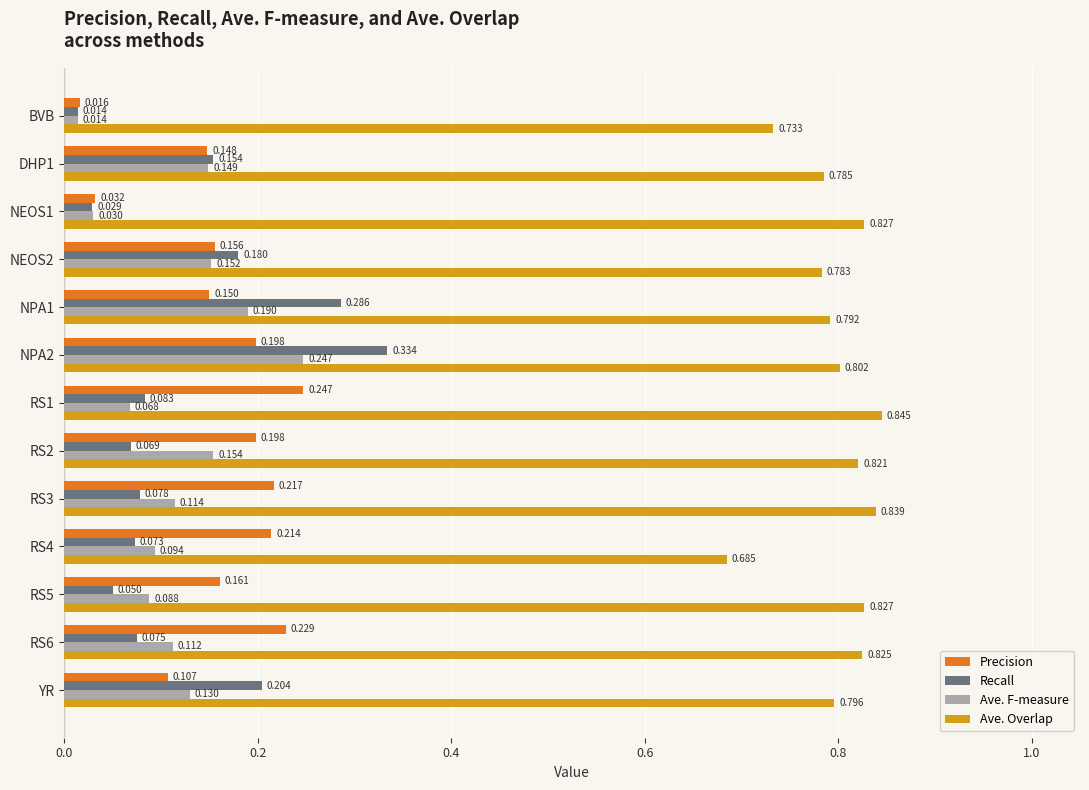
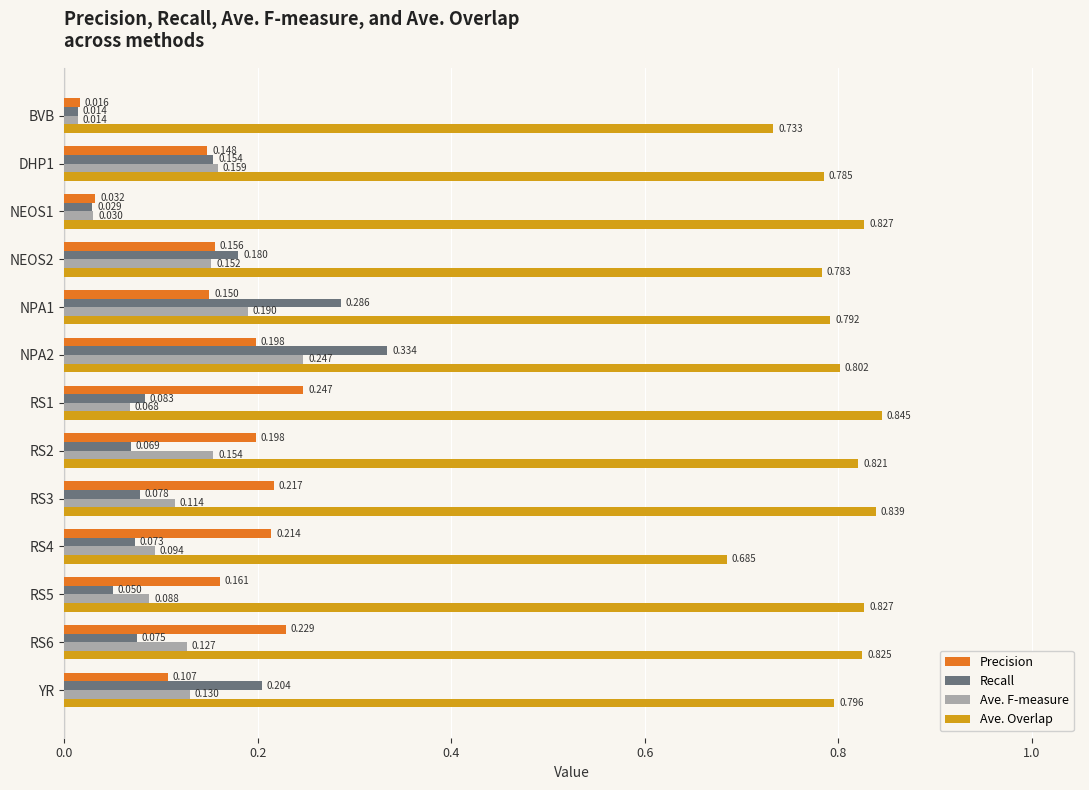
Ave. F-measure, DHP1: 0.149 -> 0.159
Ave. F-measure, RS6: 0.112 -> 0.127
